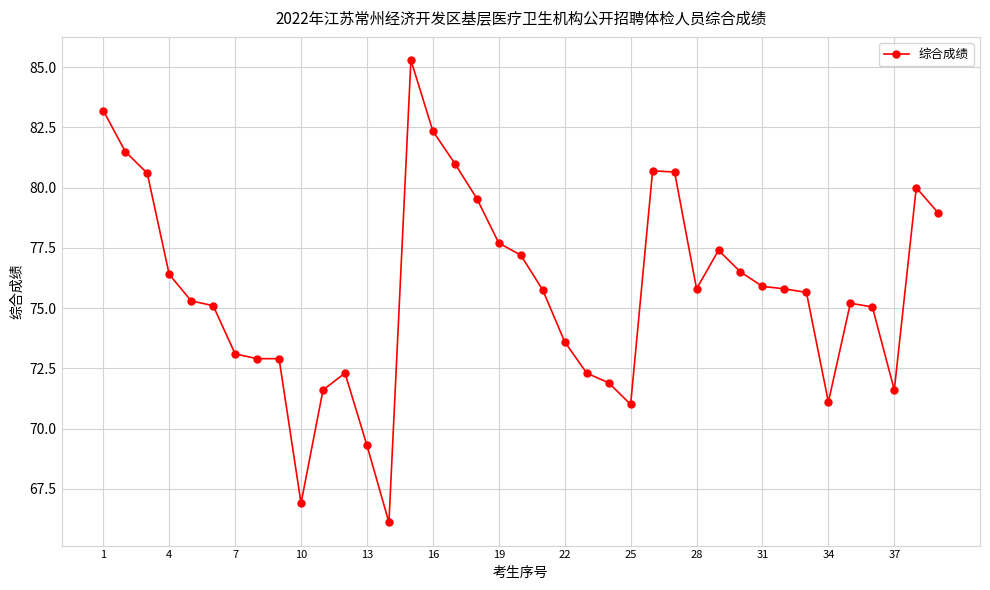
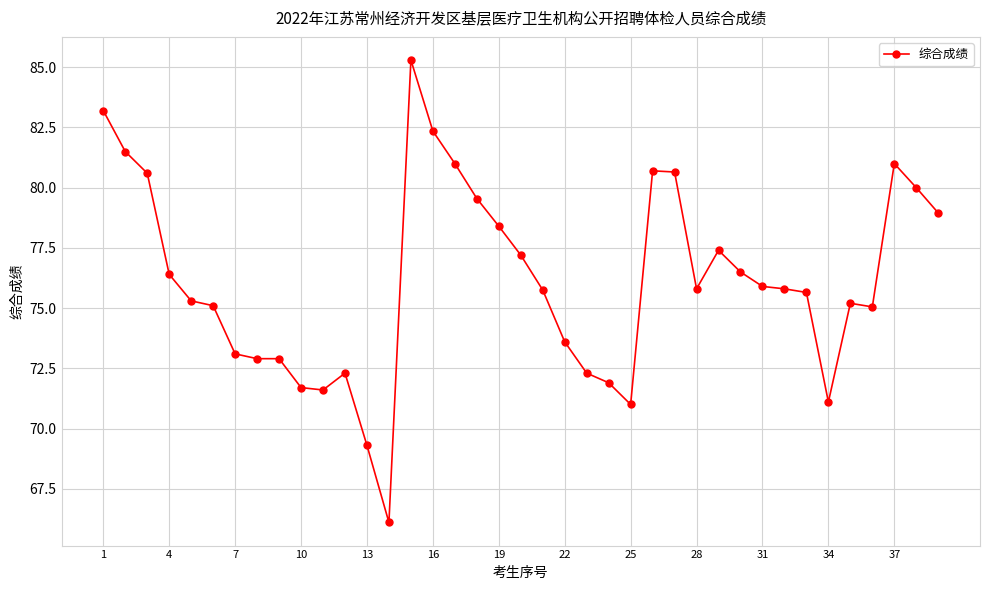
10: 66.9 -> 71.7
19: 77.7 -> 78.4
37: 71.6 -> 81.0
